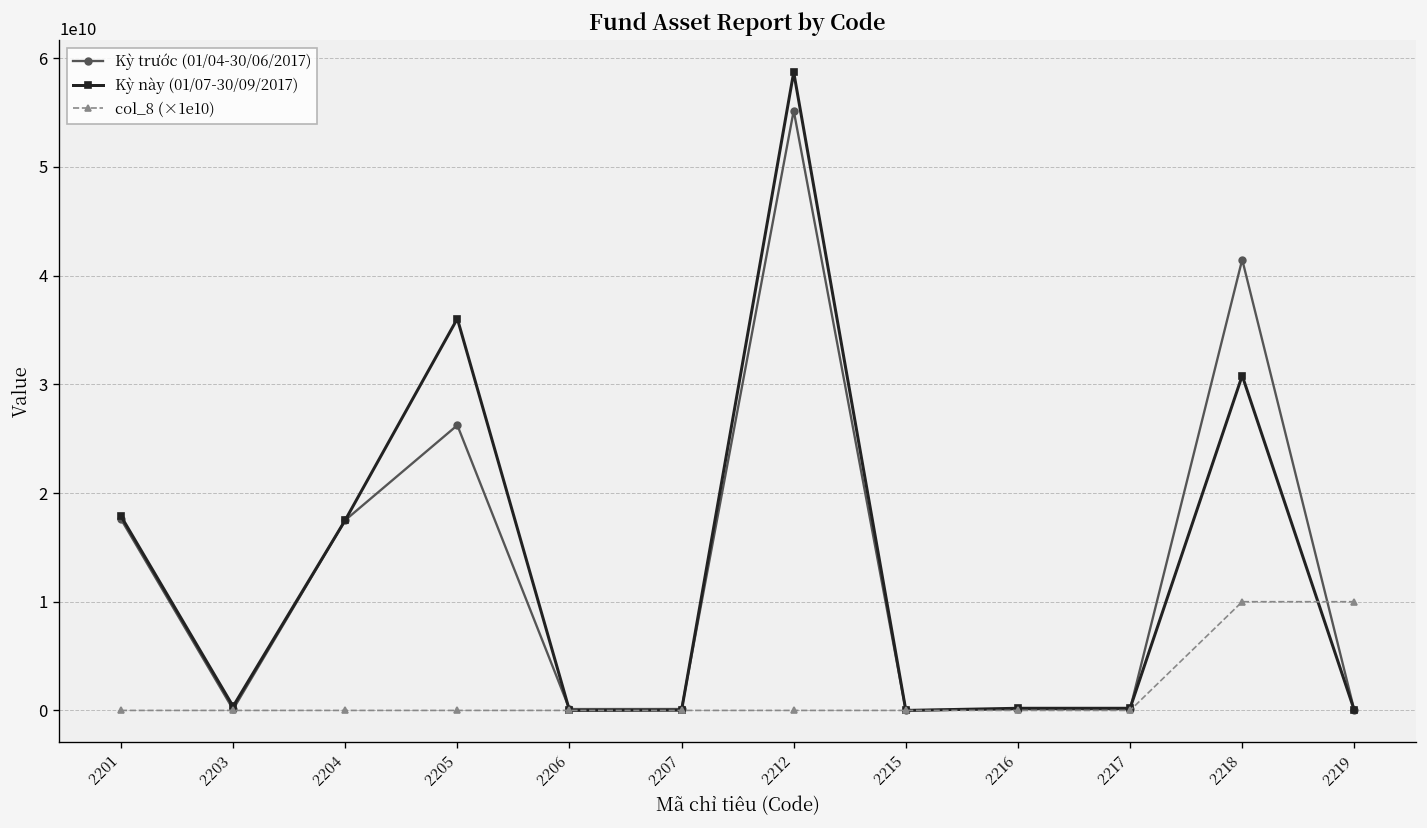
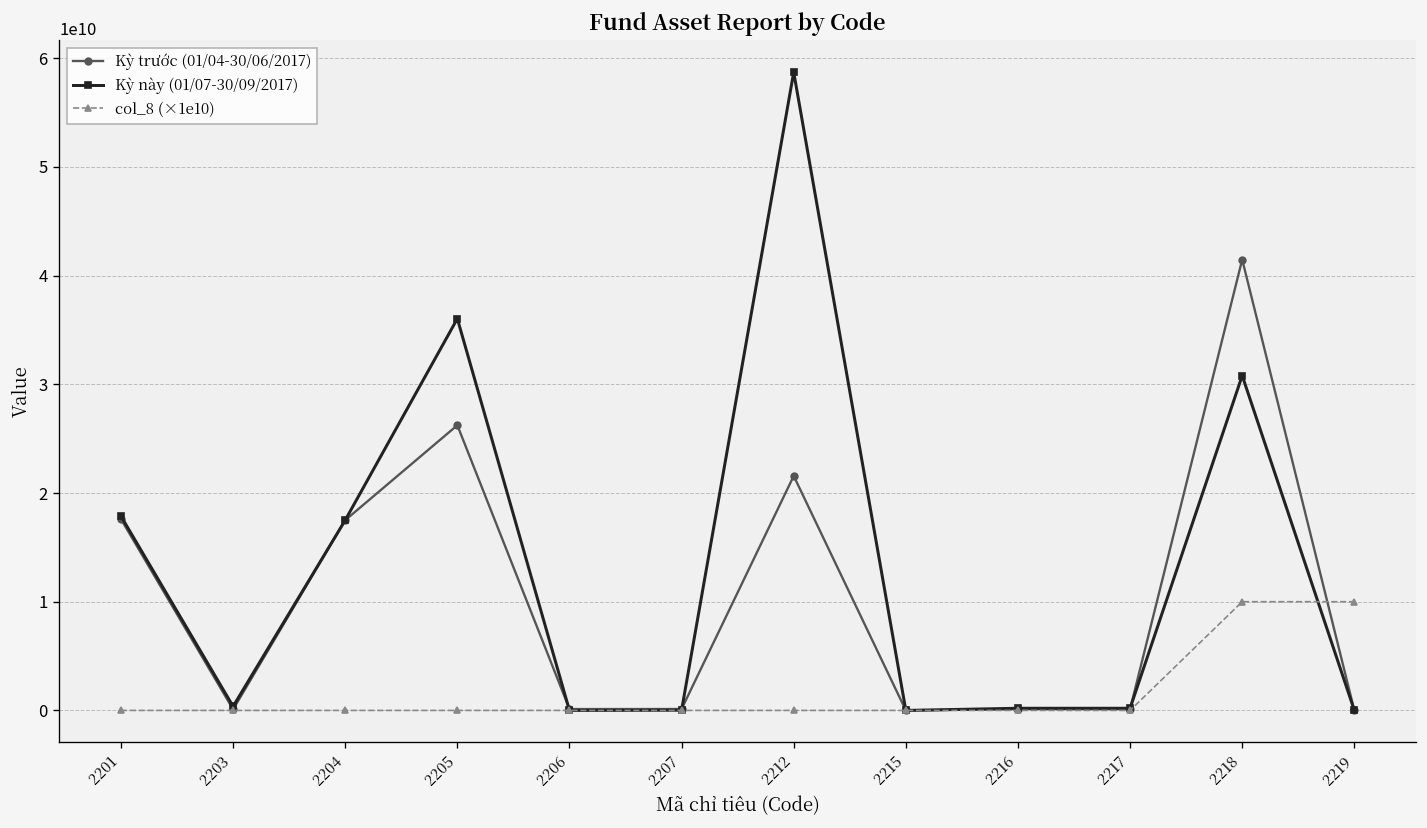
Kỳ trước (01/04-30/06/2017), 2212: 55000000000 -> 22000000000
